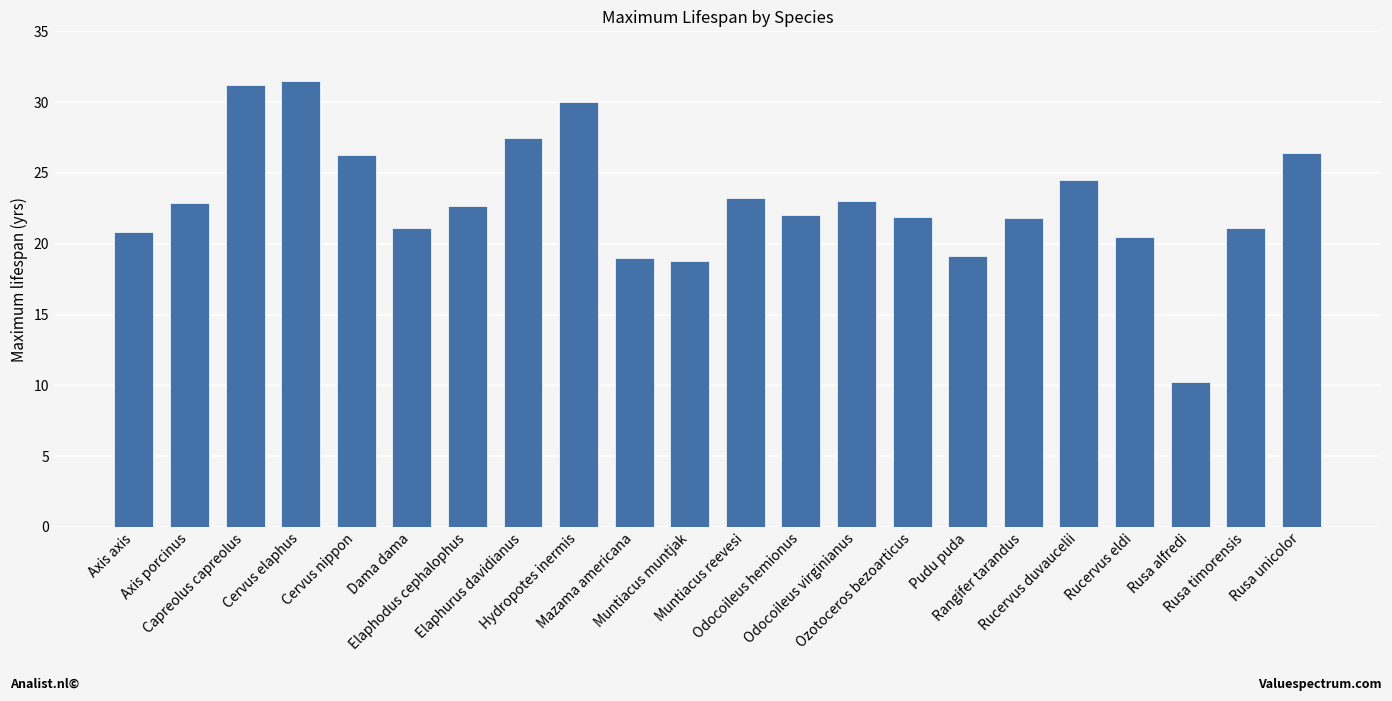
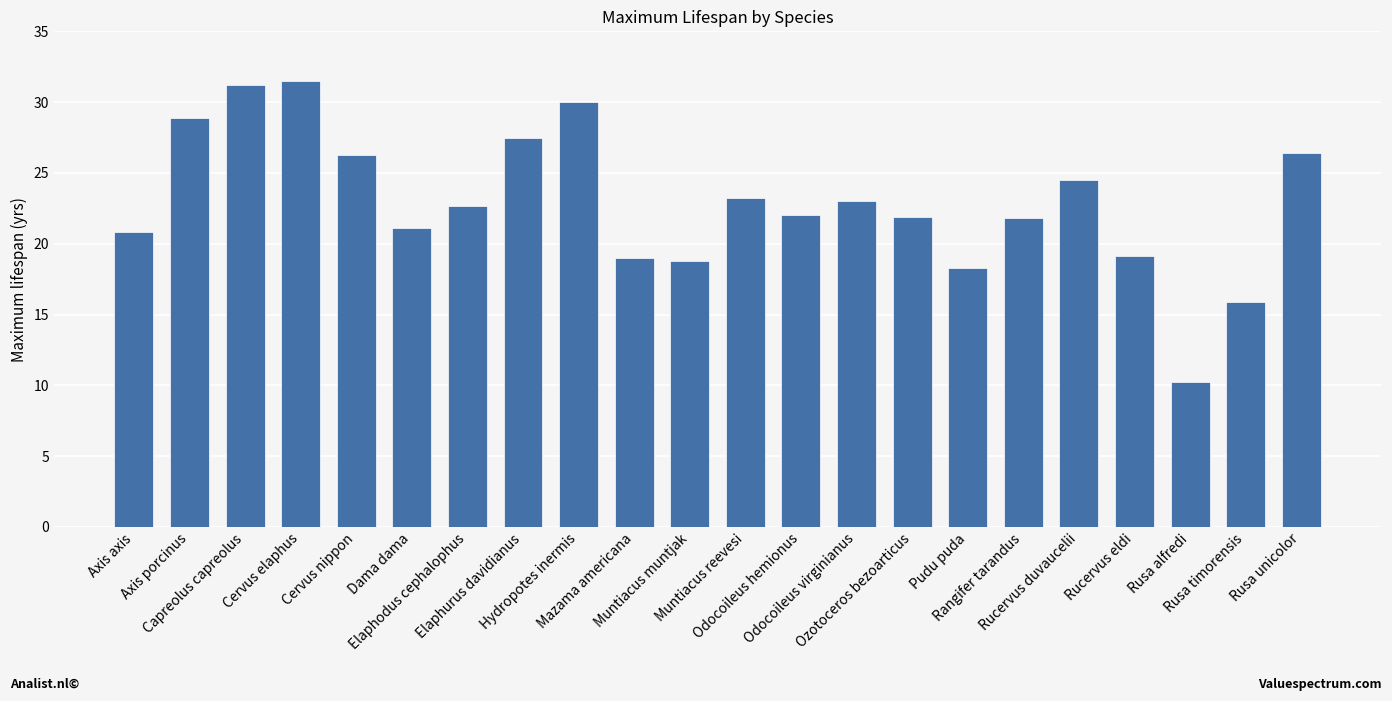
Axis porcinus: 22.9 -> 28.9
Pudu puda: 19.1 -> 18.3
Rucervus eldi: 20.5 -> 19.1
Rusa timorensis: 21.1 -> 15.9
